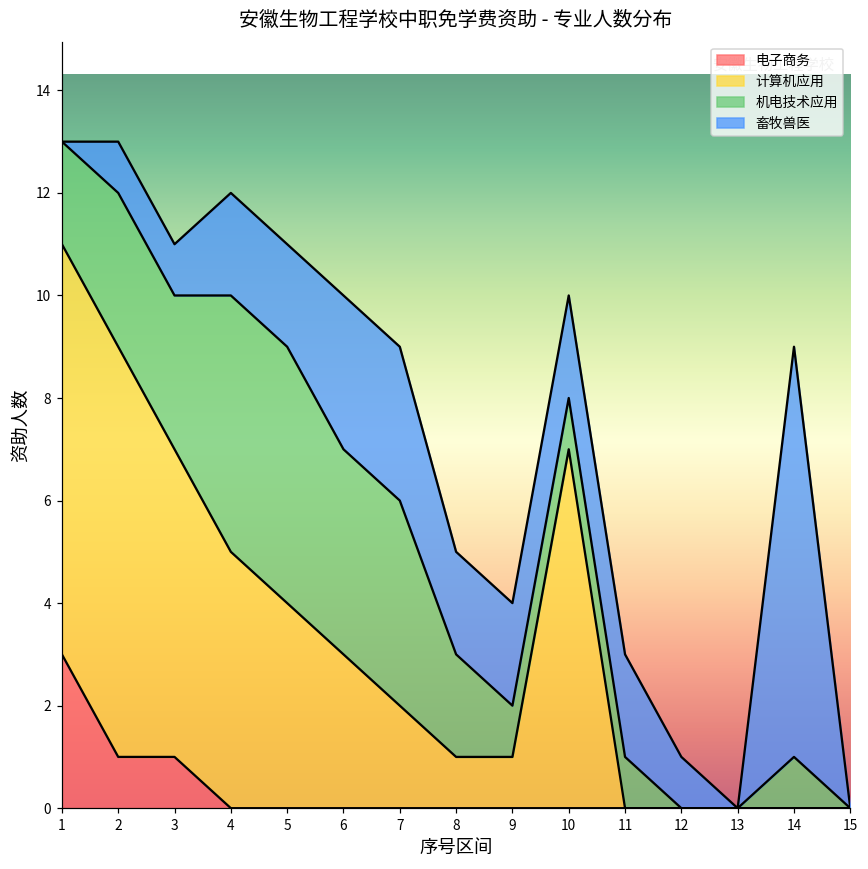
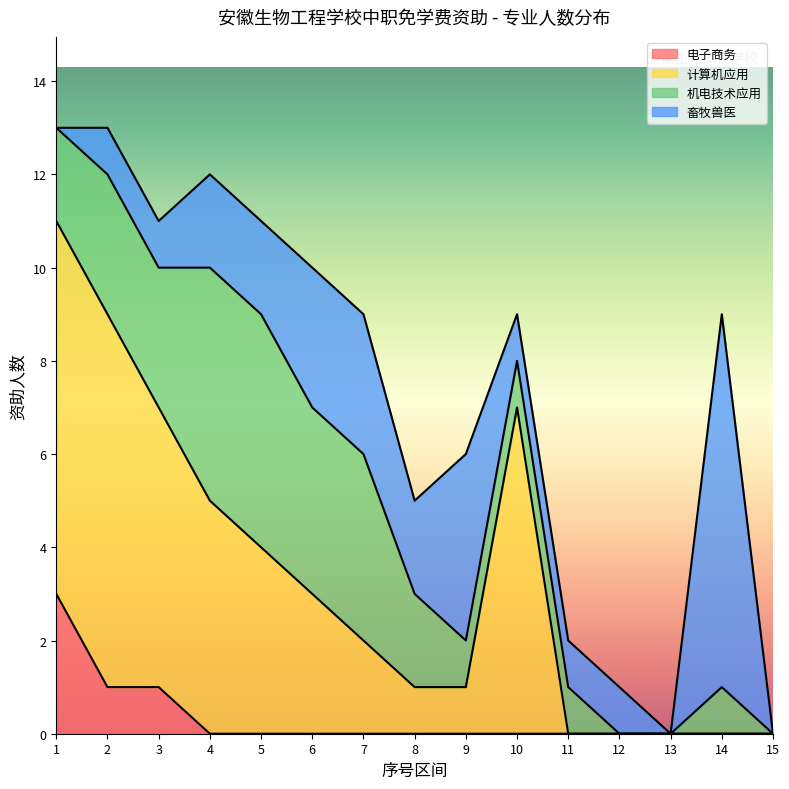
畜牧兽医, 9: 2 -> 4
畜牧兽医, 10: 2 -> 1
畜牧兽医, 11: 2 -> 1
